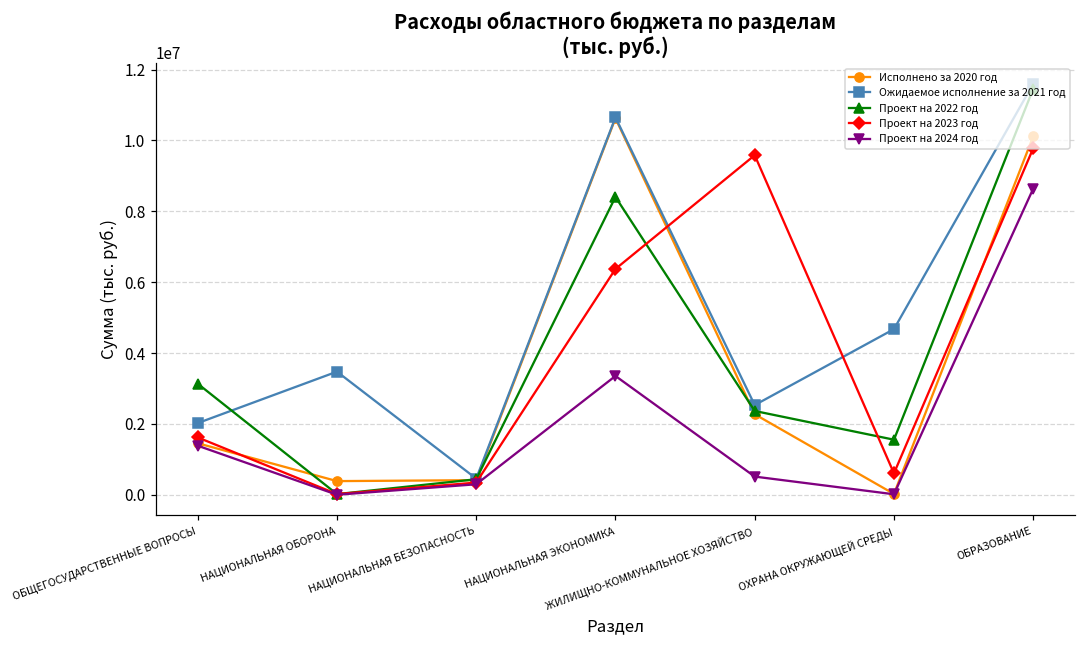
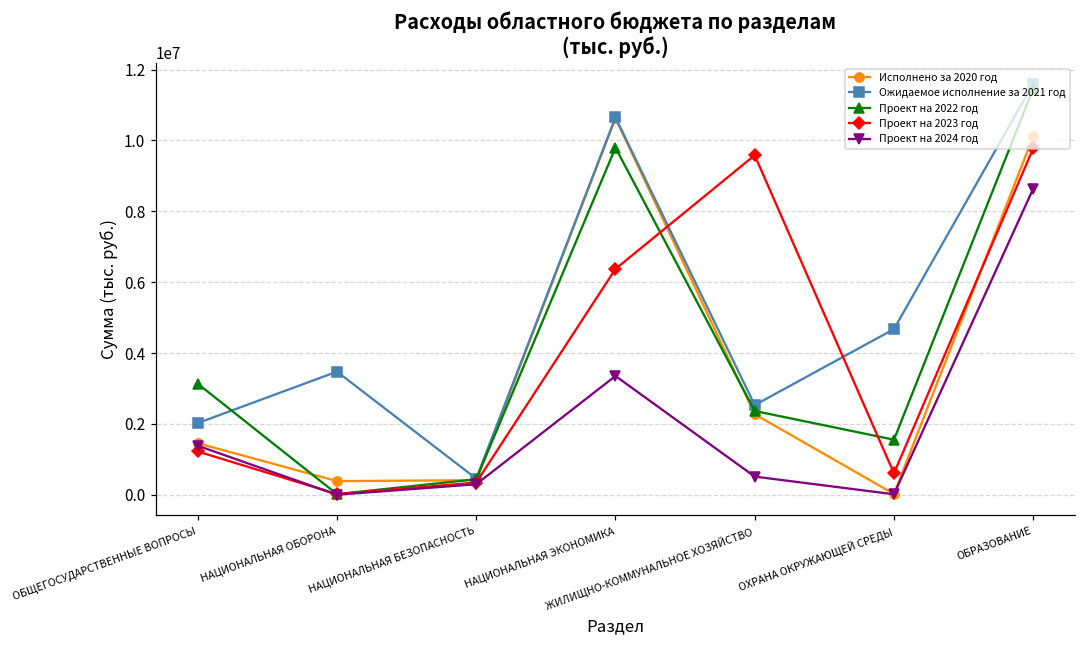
Проект на 2023 год, ОБЩЕГОСУДАРСТВЕННЫЕ ВОПРОСЫ: 1600000 -> 1200000
Проект на 2022 год, НАЦИОНАЛЬНАЯ ЭКОНОМИКА: 8400000 -> 9800000
